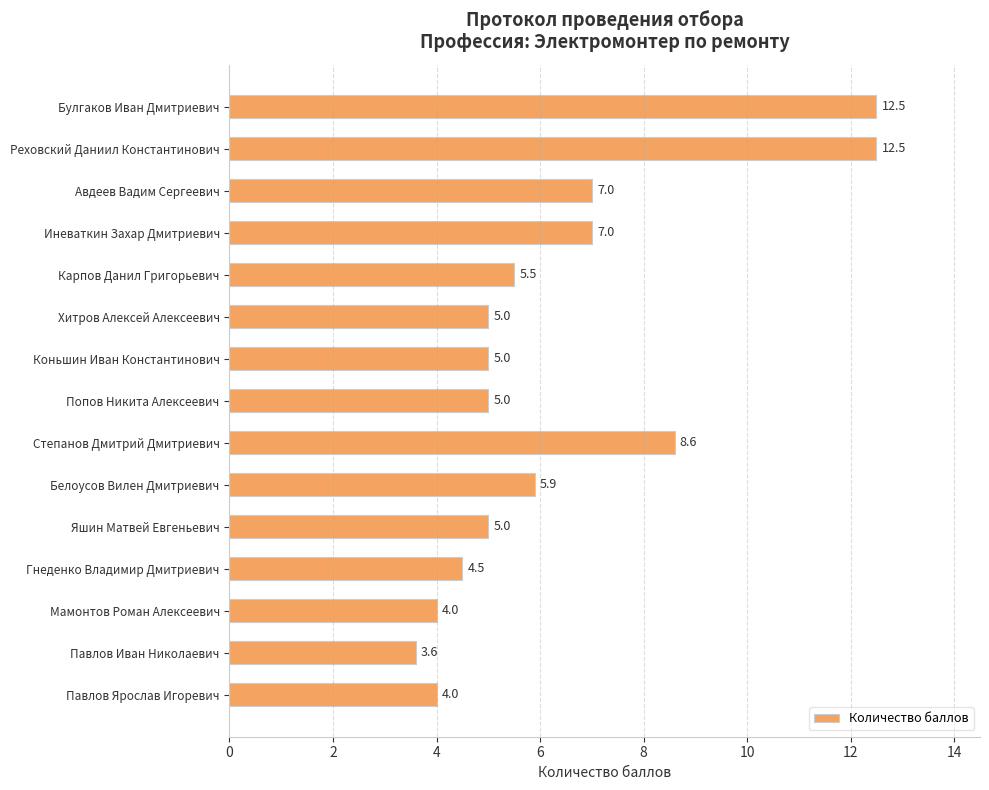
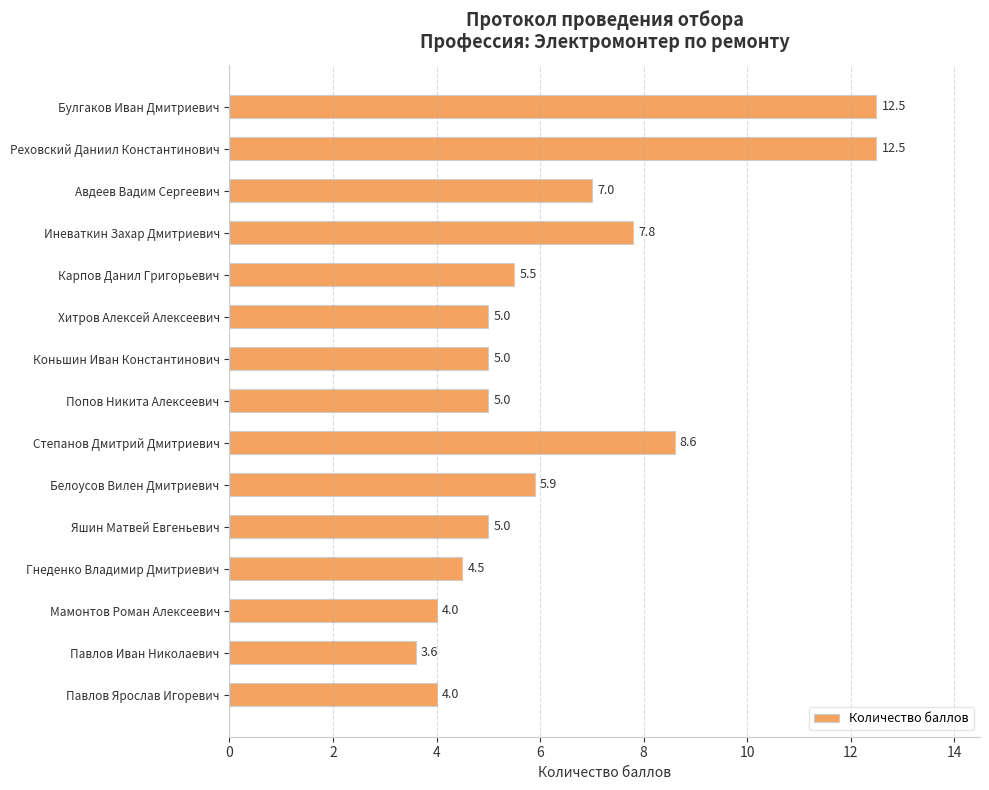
Иневаткин Захар Дмитриевич: 7.0 -> 7.8
